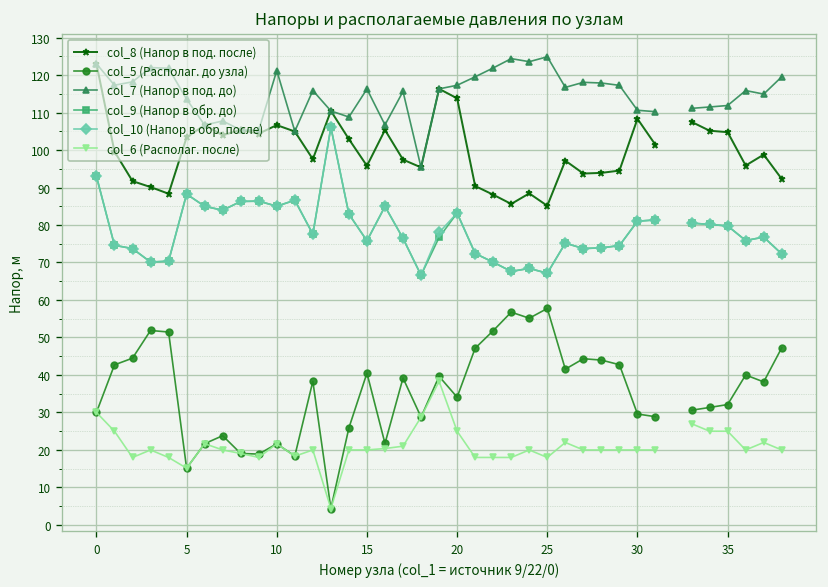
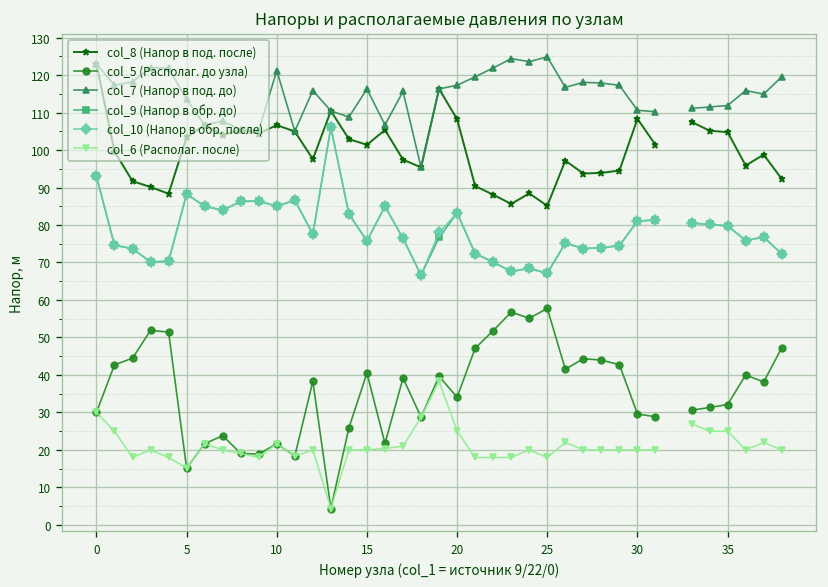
col_8 (Напор в под. после), 15: 96 -> 101
col_8 (Напор в под. после), 20: 114 -> 108
